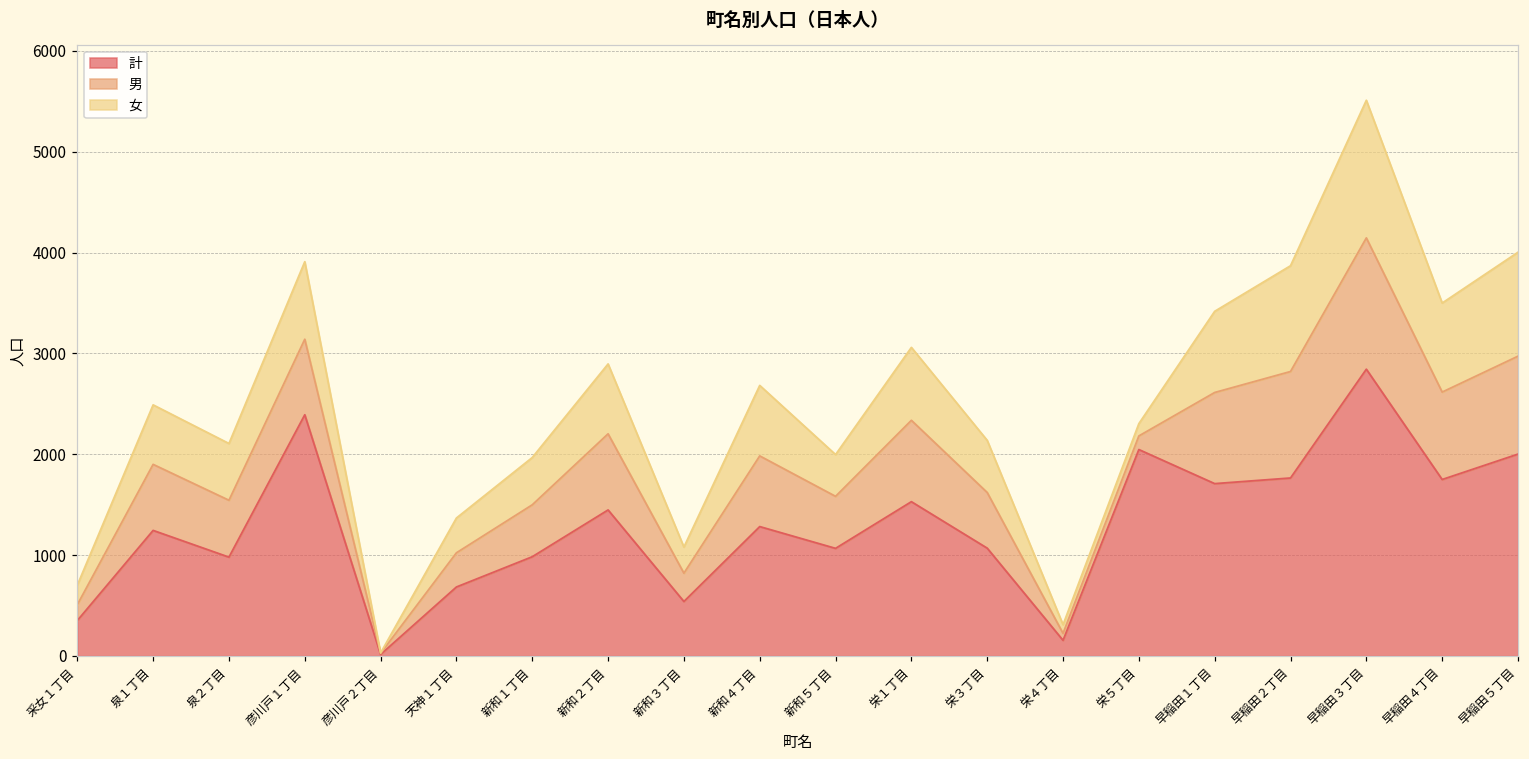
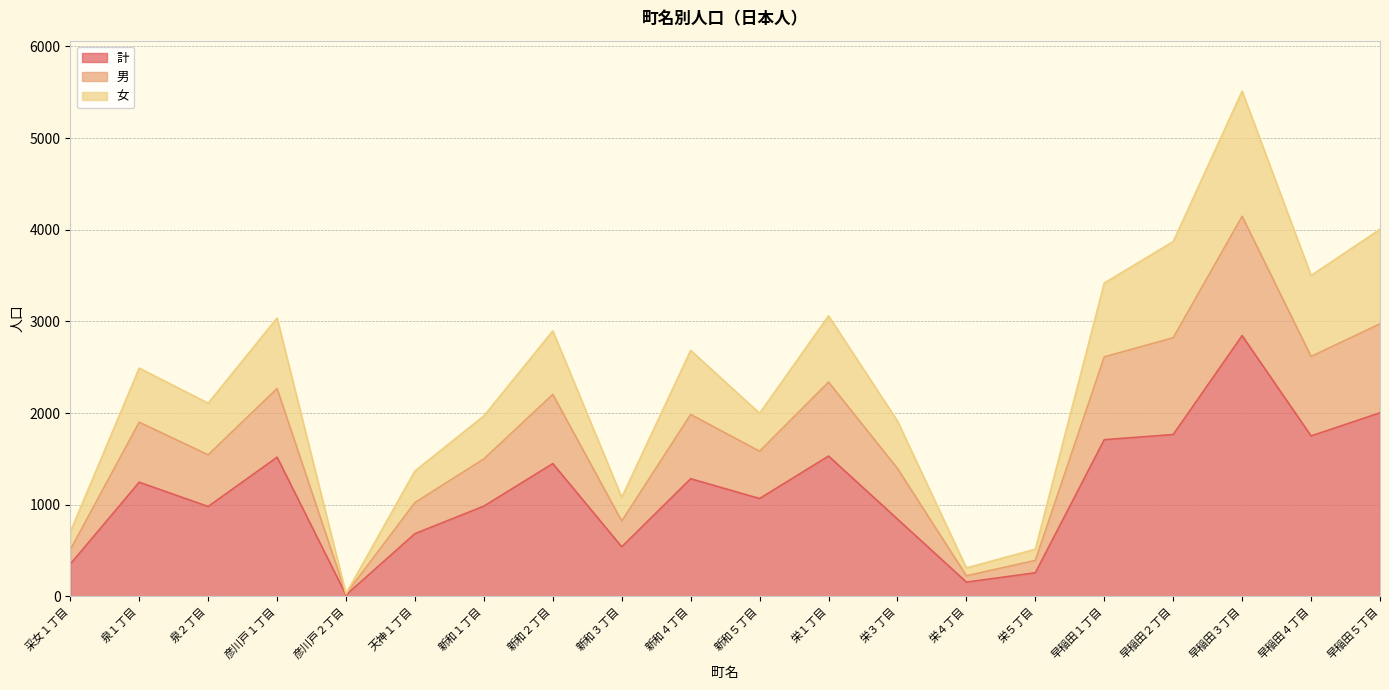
計, 彦川戸１丁目: 2400 -> 1500
計, 栄３丁目: 1100 -> 800
計, 栄５丁目: 2000 -> 300
